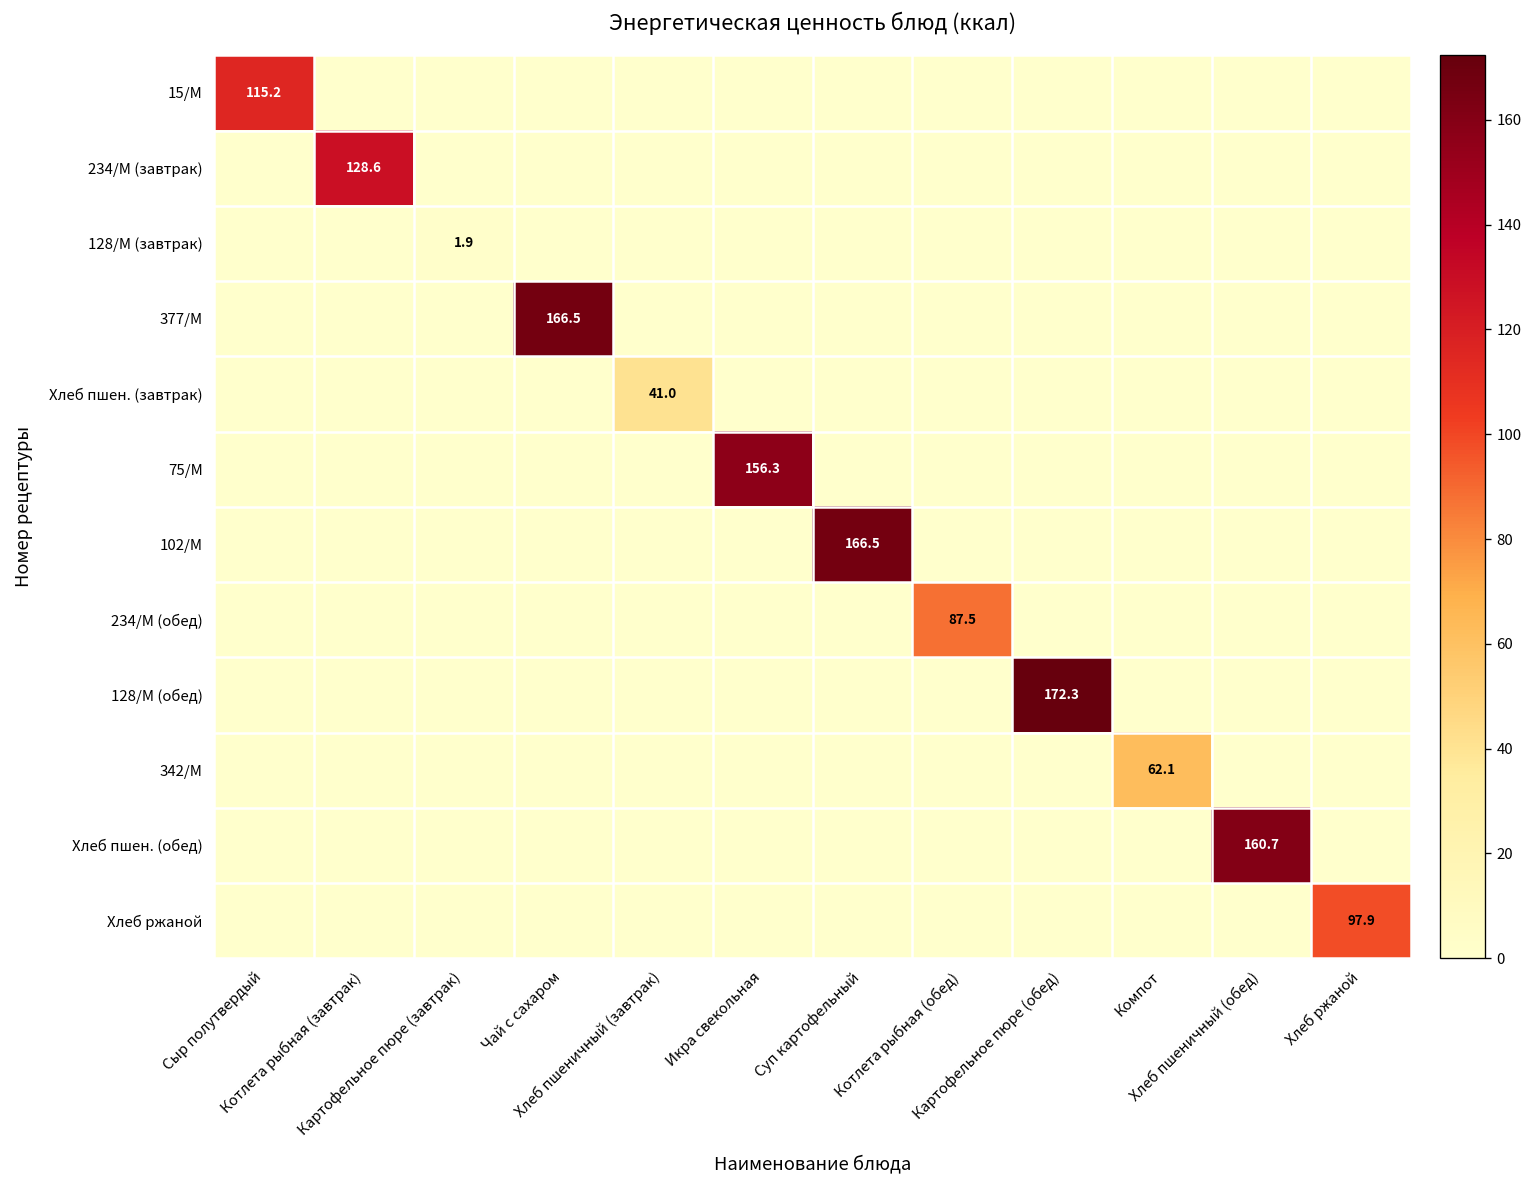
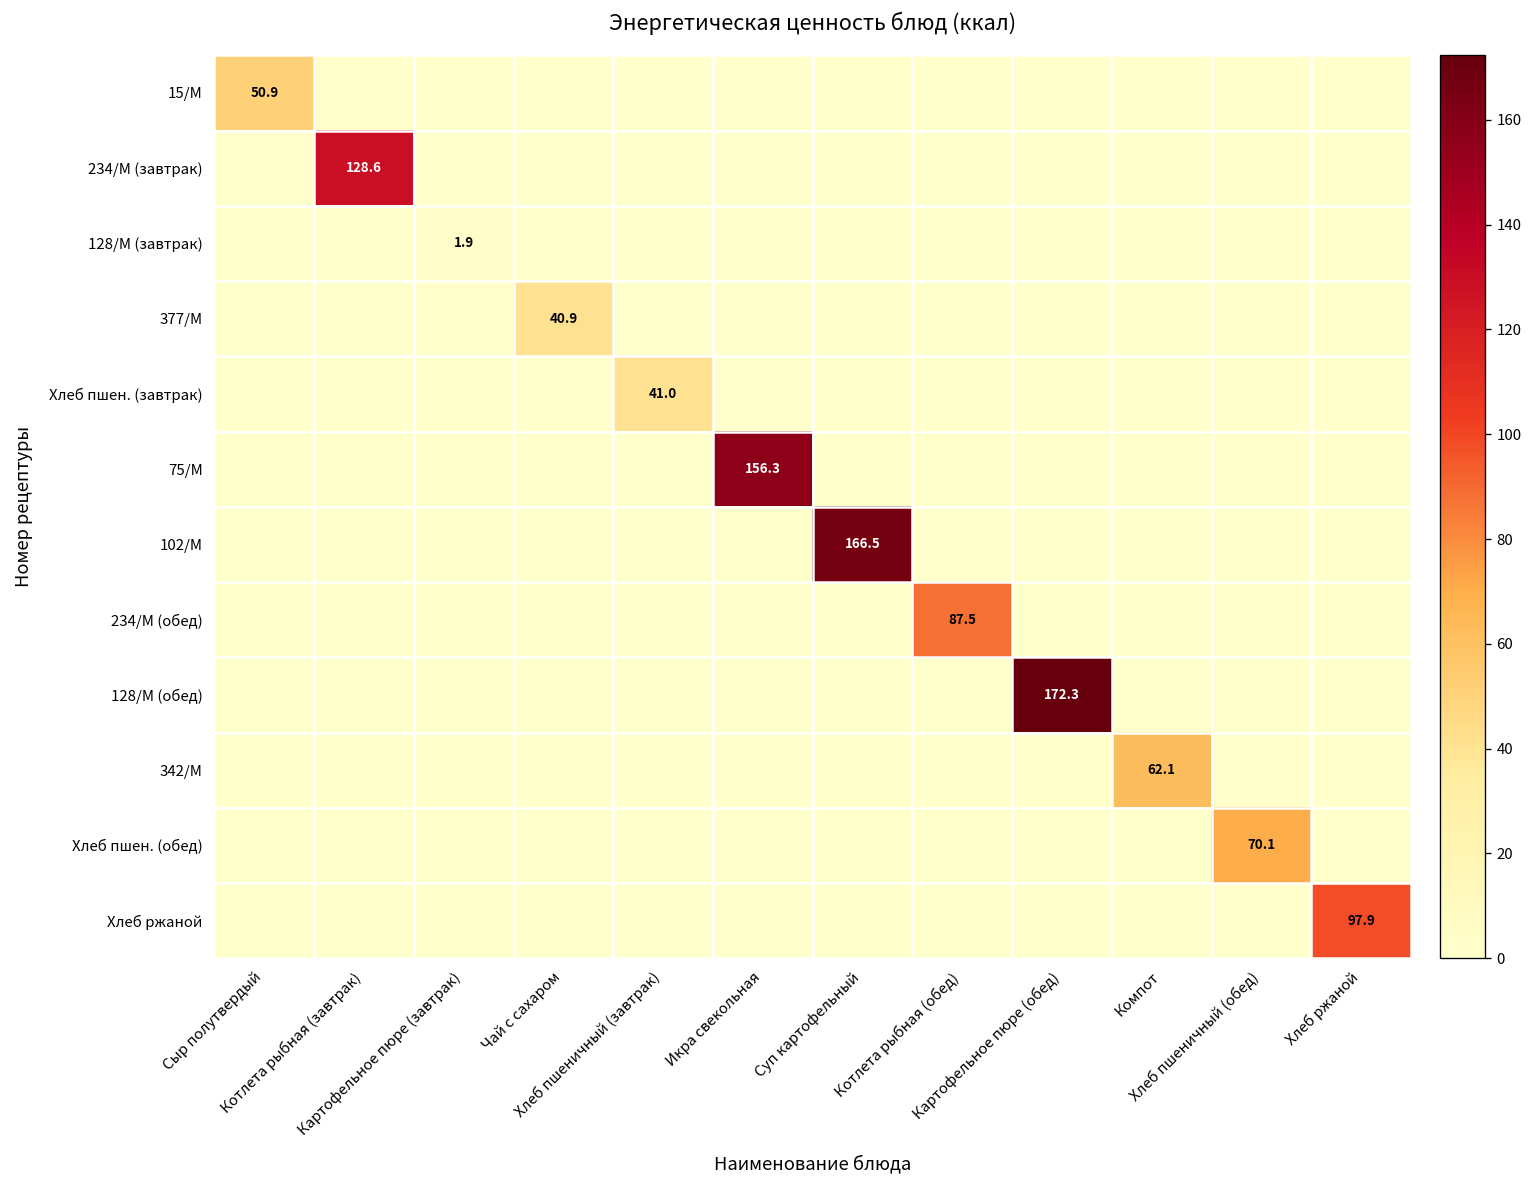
15/М, Сыр полутвердый: 115.2 -> 50.9
377/М, Чай с сахаром: 166.5 -> 40.9
Хлеб пшен. (обед), Хлеб пшеничный (обед): 160.7 -> 70.1
